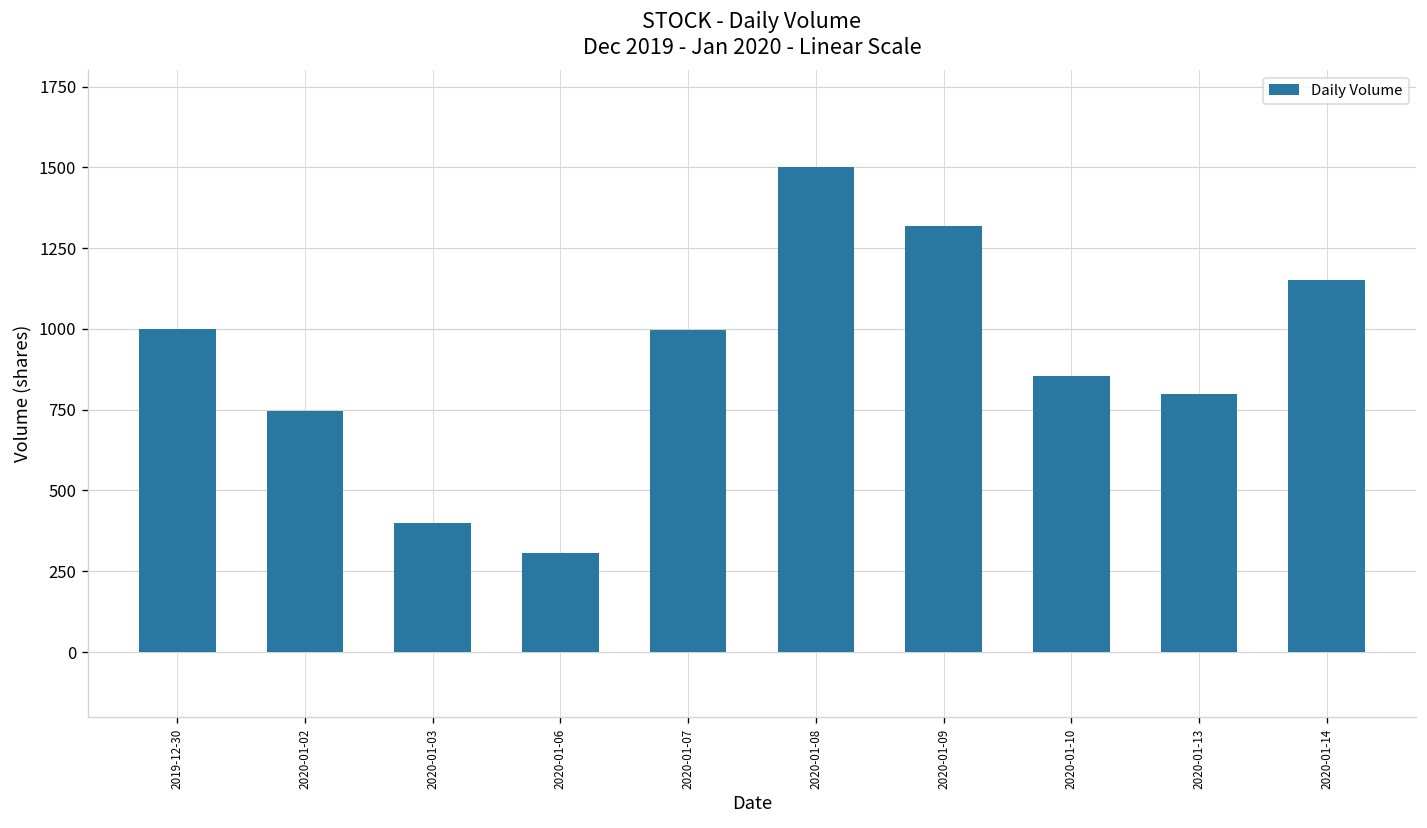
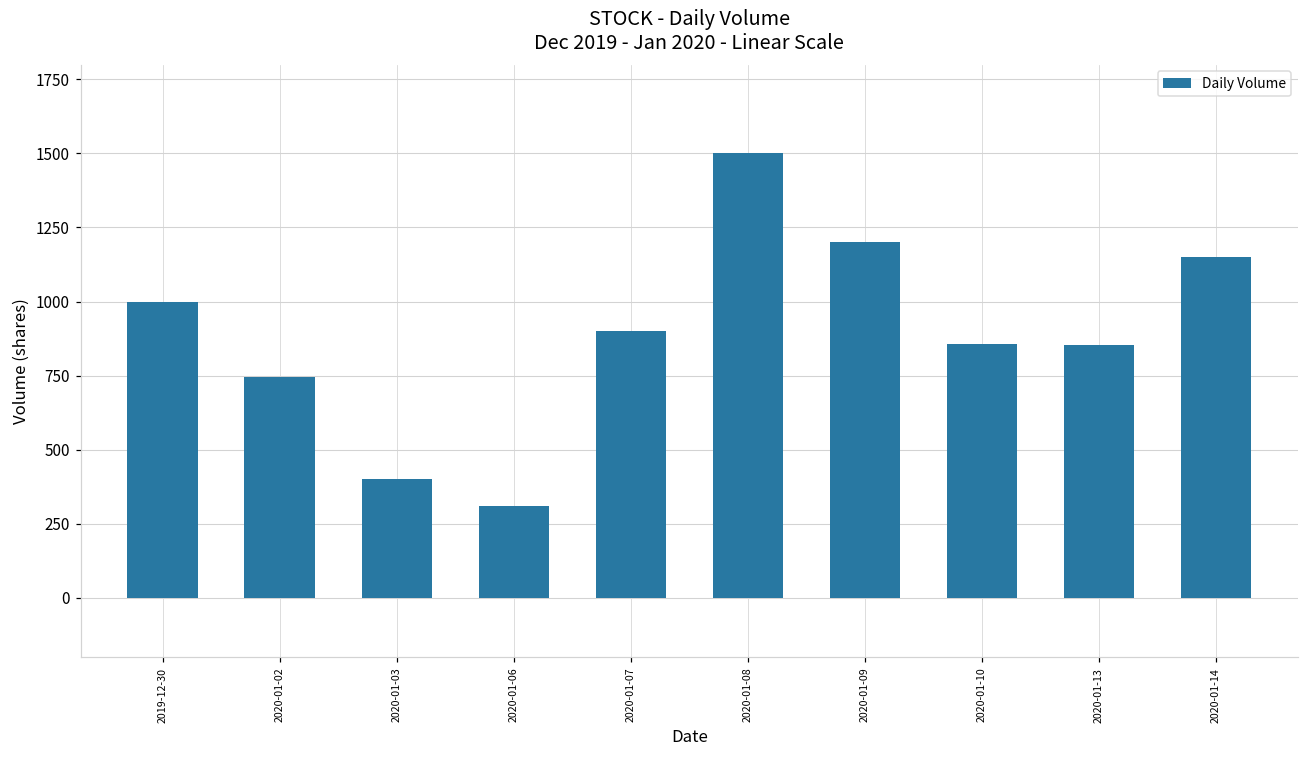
2020-01-07: 1000 -> 900
2020-01-09: 1320 -> 1200
2020-01-13: 800 -> 850
